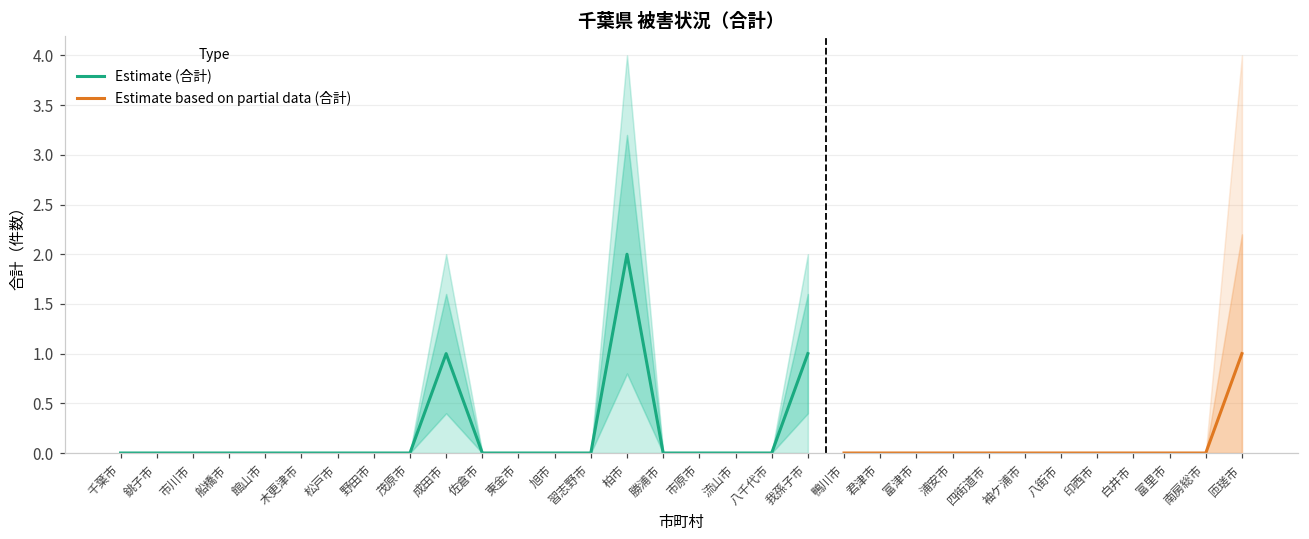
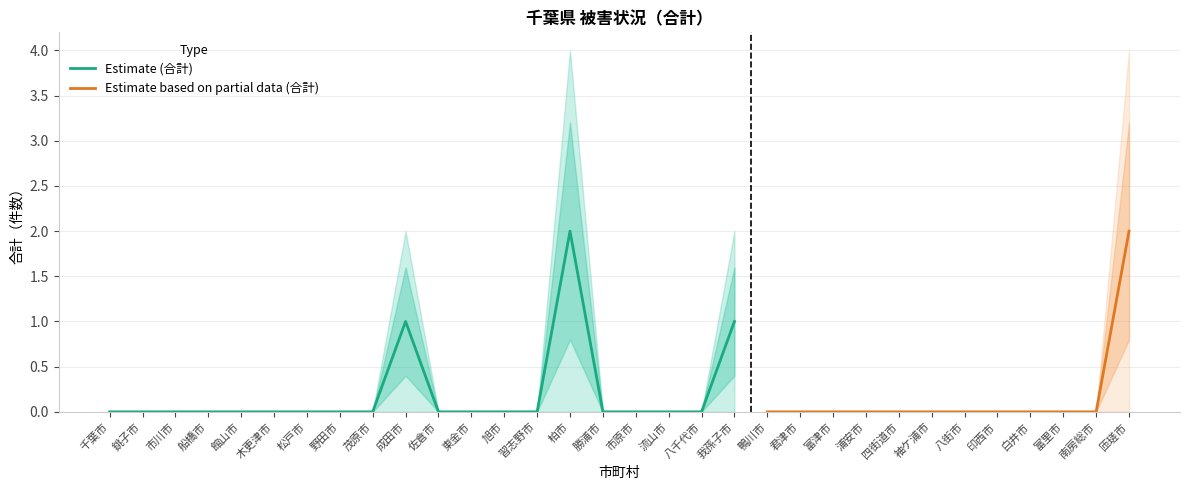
Estimate based on partial data (合計), 匝瑳市: 1 -> 2
